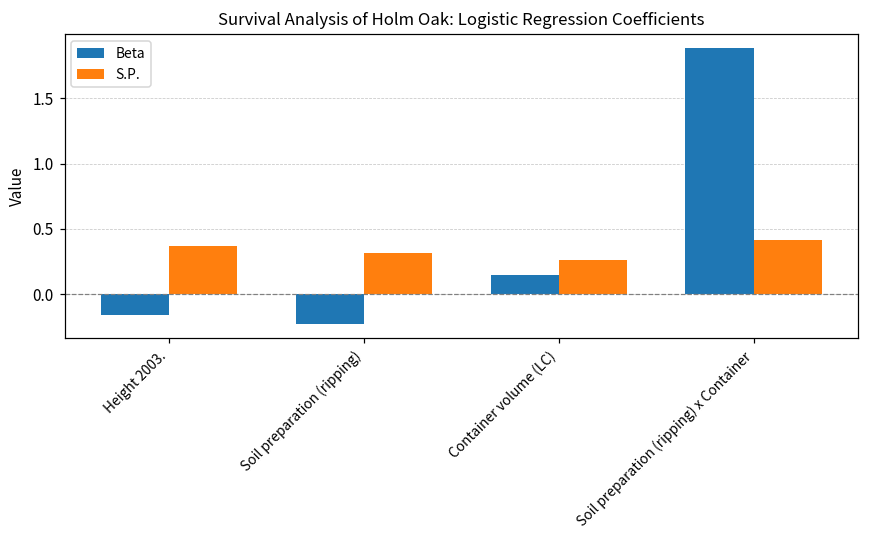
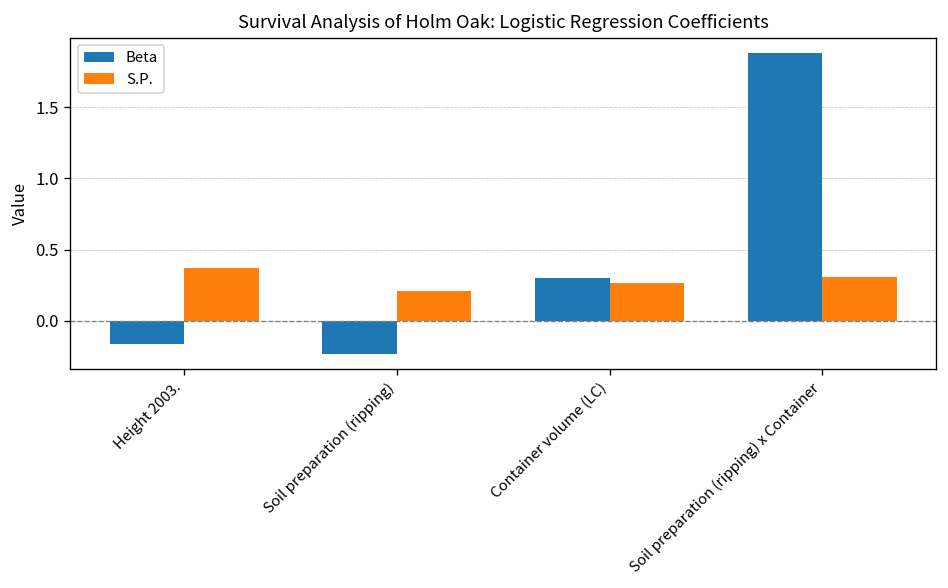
S.P., Soil preparation (ripping): 0.32 -> 0.21
Beta, Container volume (LC): 0.15 -> 0.30
S.P., Soil preparation (ripping) x Container: 0.41 -> 0.30
